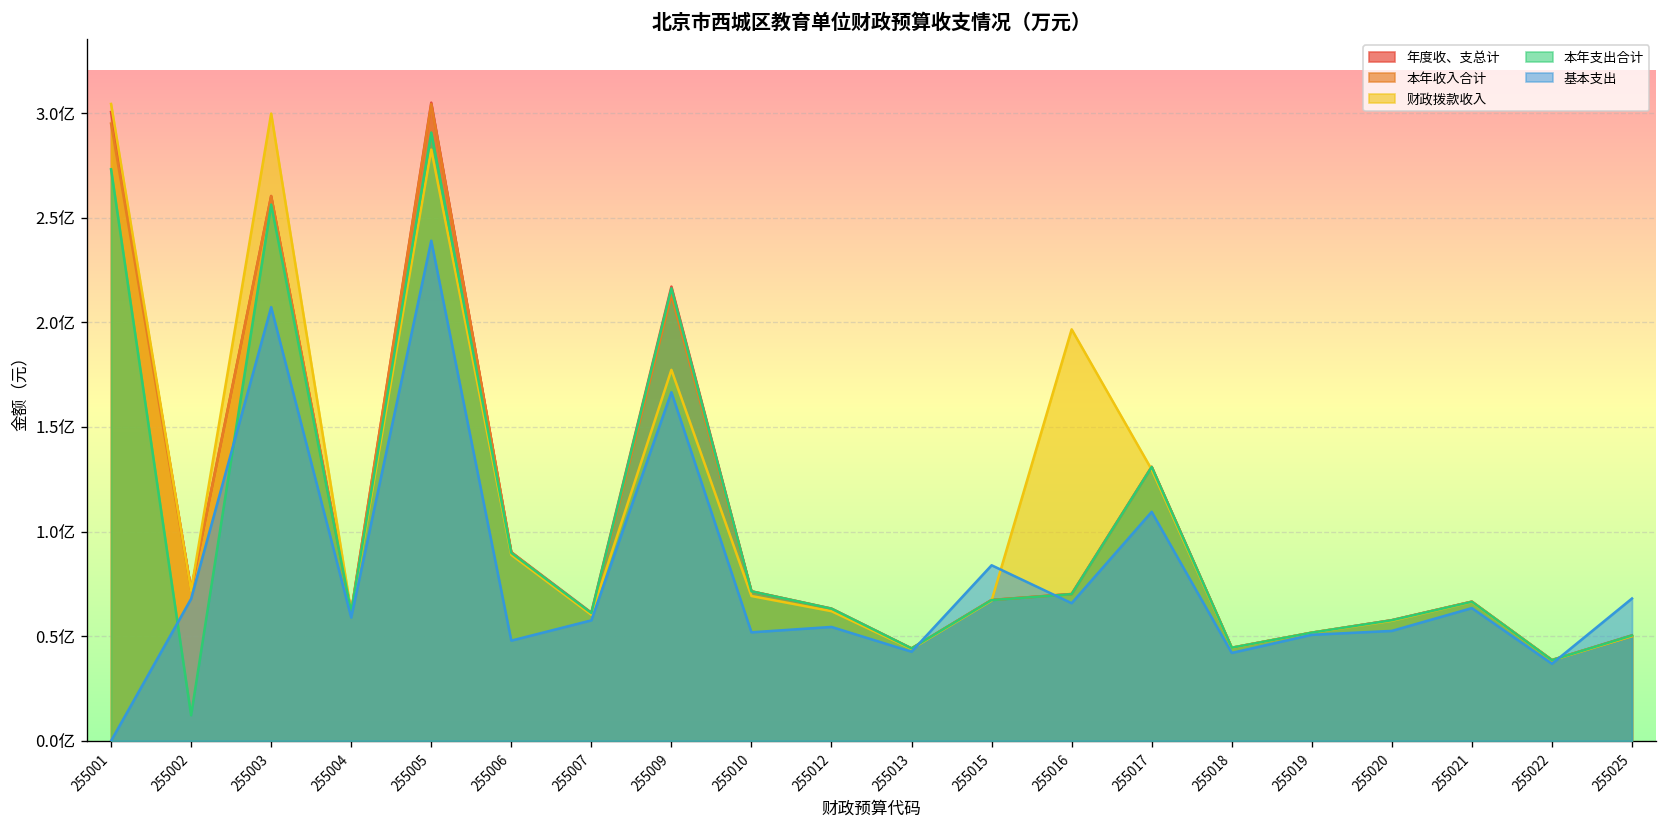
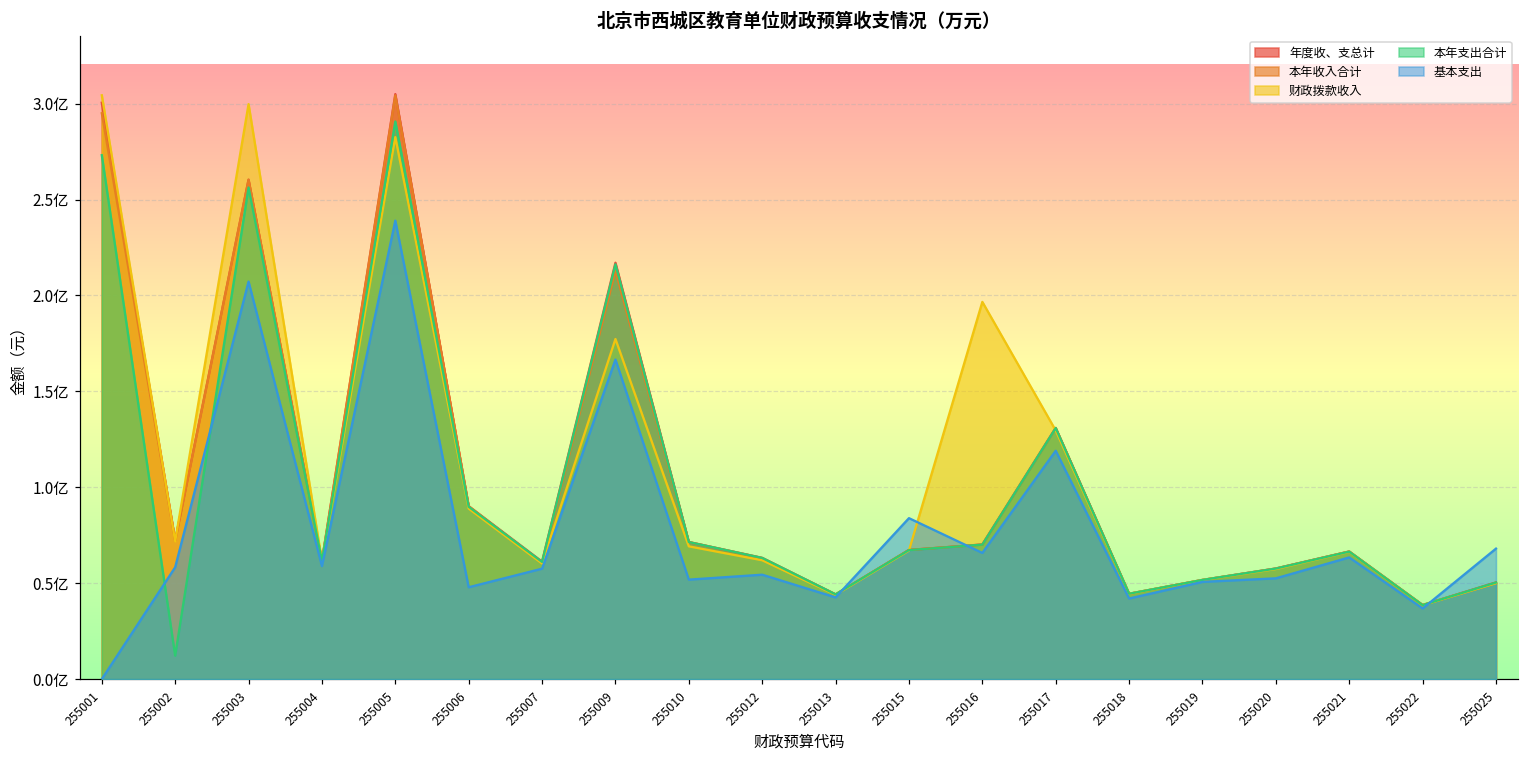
基本支出, 255002: 0.68亿 -> 0.58亿
基本支出, 255017: 1.09亿 -> 1.19亿
